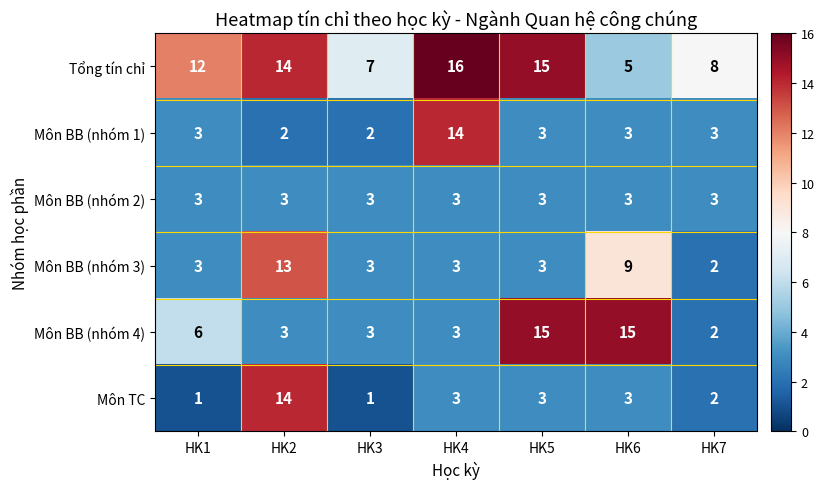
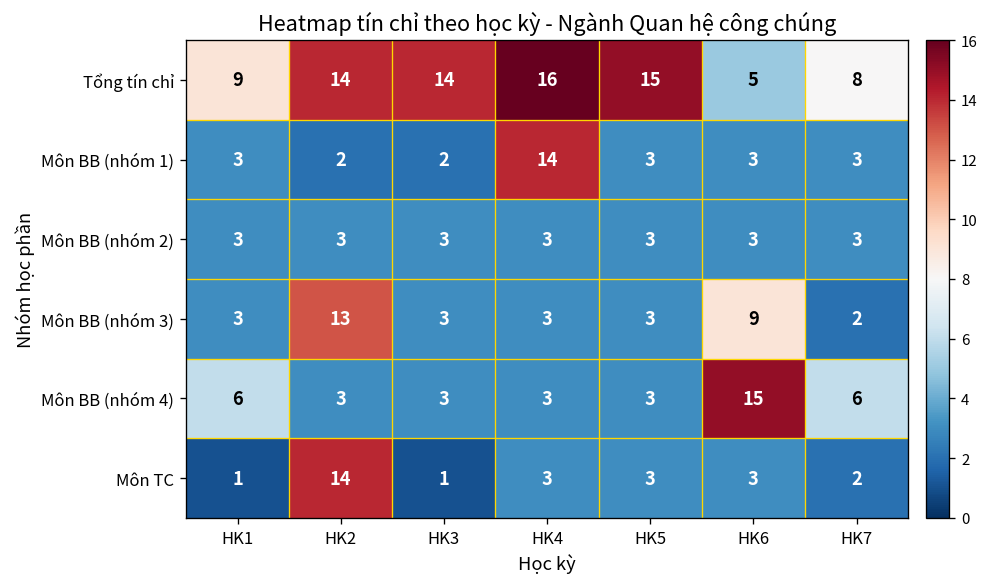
Tổng tín chỉ, HK1: 12 -> 9
Tổng tín chỉ, HK3: 7 -> 14
Môn BB (nhóm 4), HK5: 15 -> 3
Môn BB (nhóm 4), HK7: 2 -> 6
